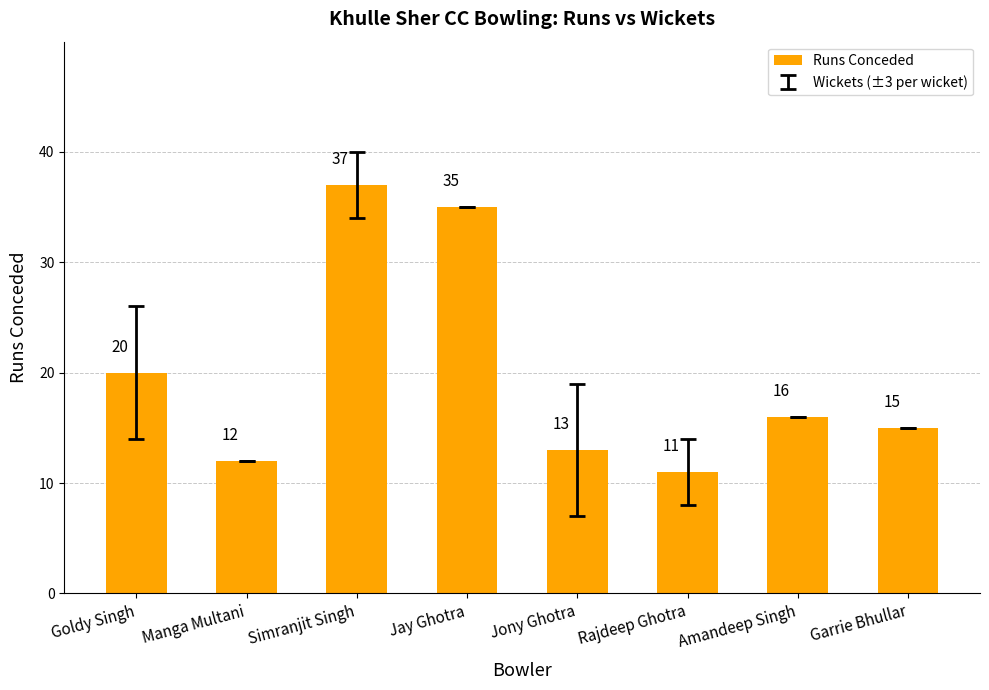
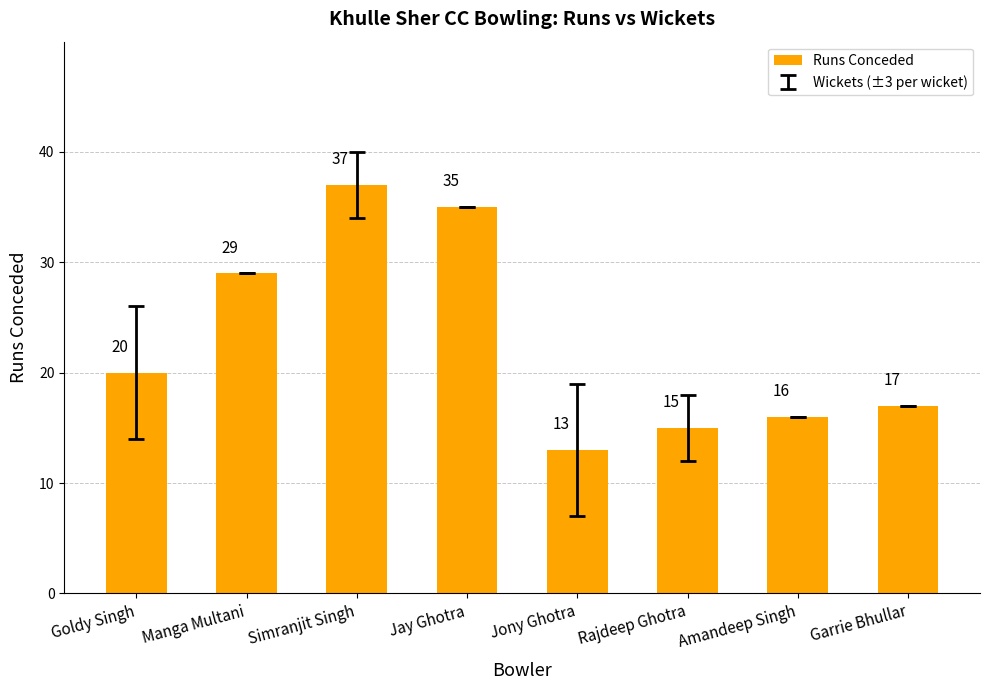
Runs Conceded, Manga Multani: 12 -> 29
Runs Conceded, Rajdeep Ghotra: 11 -> 15
Runs Conceded, Garrie Bhullar: 15 -> 17
